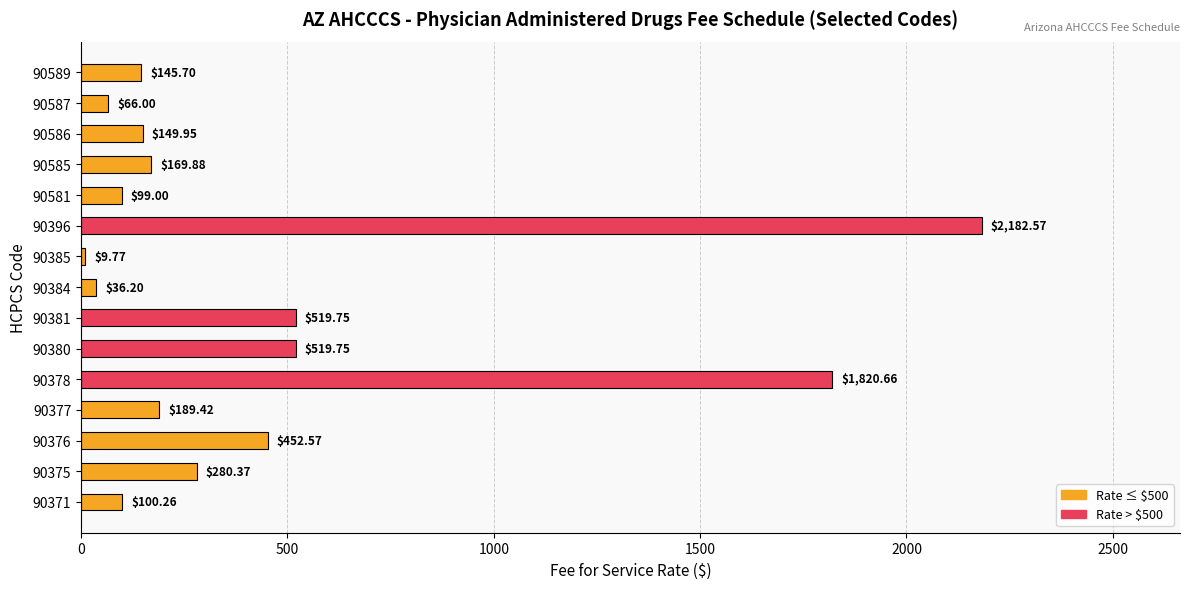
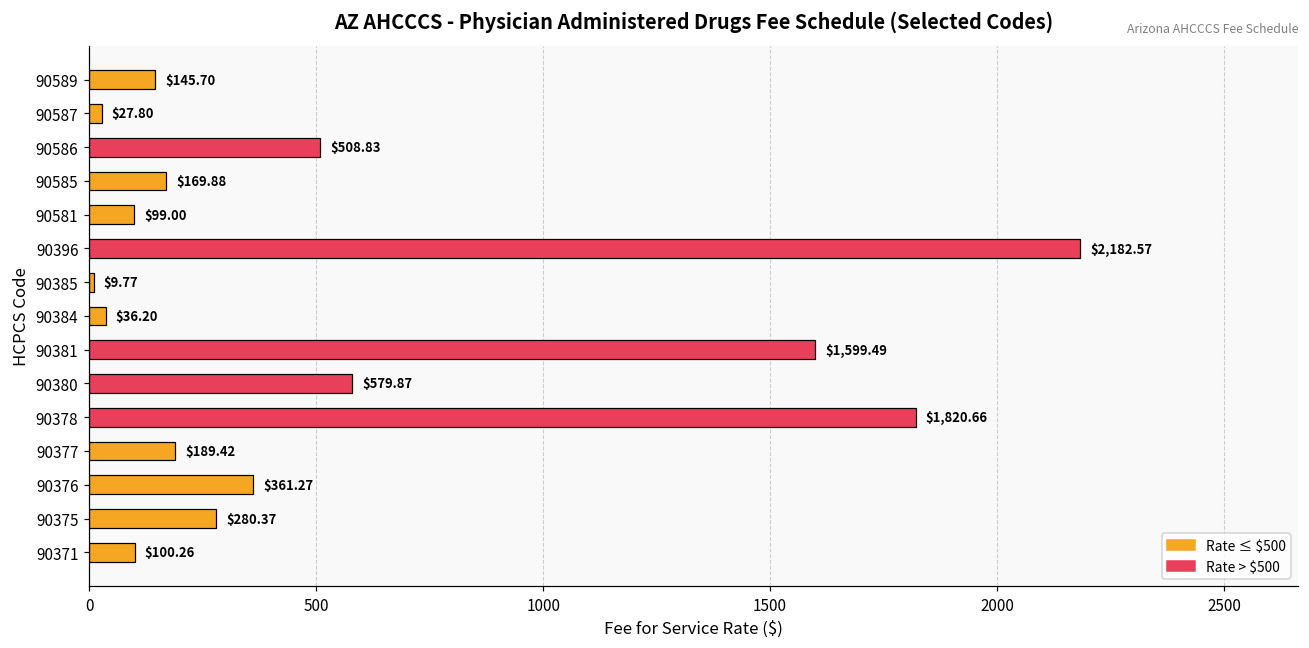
90587: $66.00 -> $27.80
90586: $149.95 -> $508.83
90381: $519.75 -> $1,599.49
90380: $519.75 -> $579.87
90376: $452.57 -> $361.27
